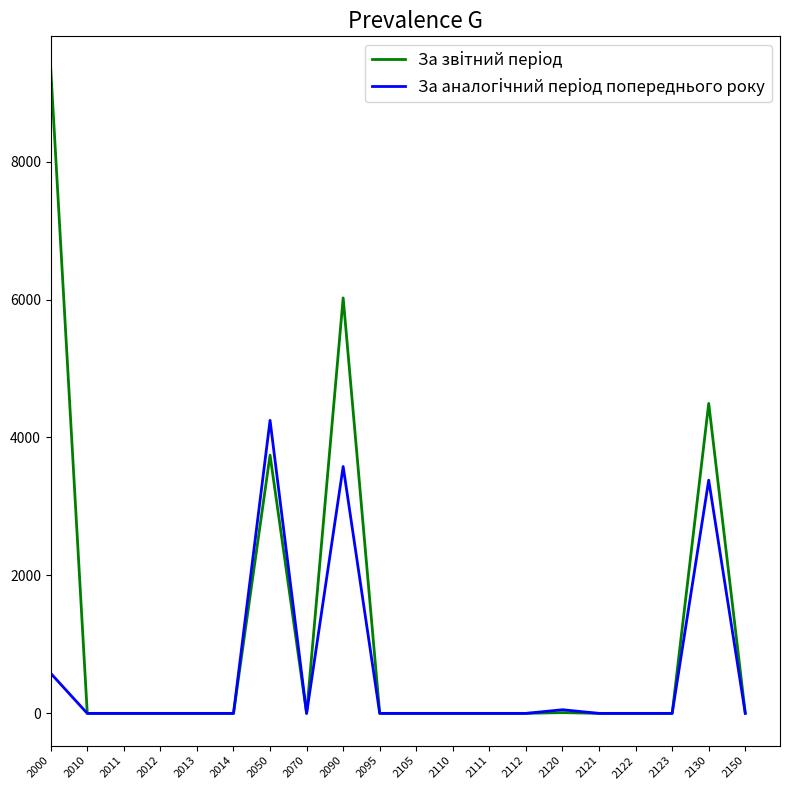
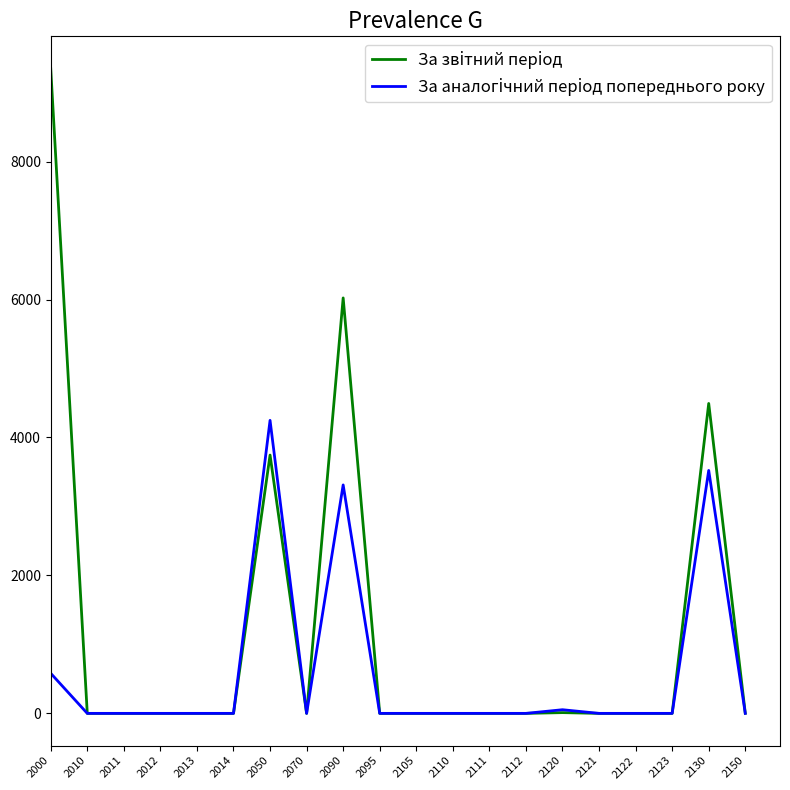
За аналогічний період попереднього року, 2090: 3600 -> 3300
За аналогічний період попереднього року, 2130: 3400 -> 3500
